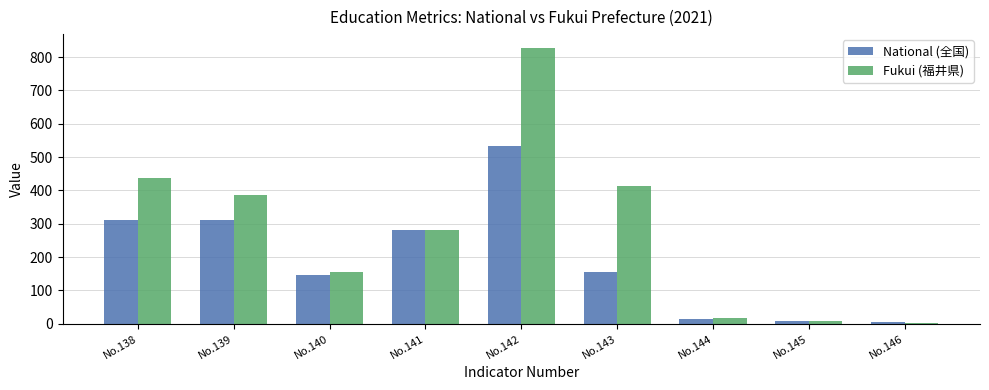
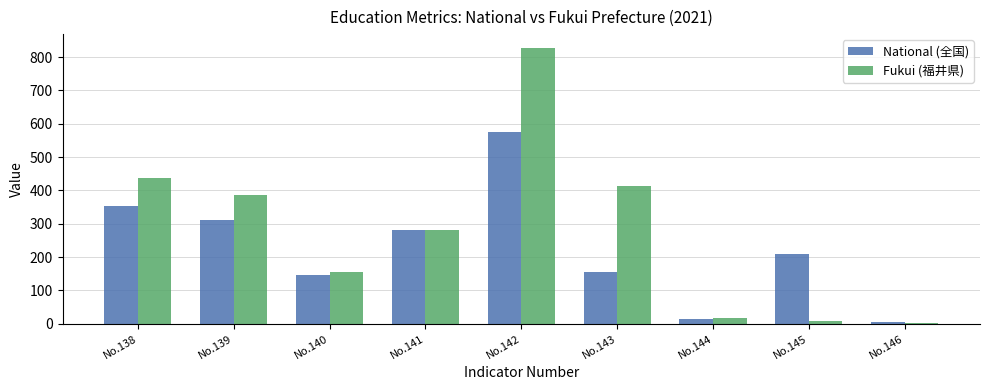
National (全国), No.138: 310 -> 350
National (全国), No.142: 530 -> 580
National (全国), No.145: 10 -> 210
